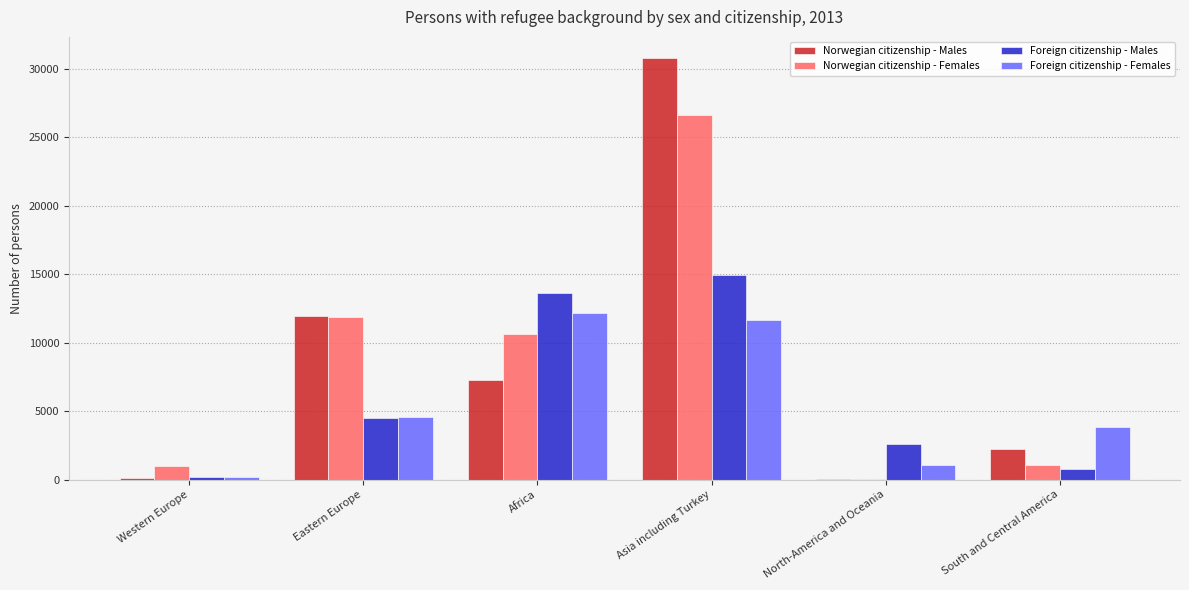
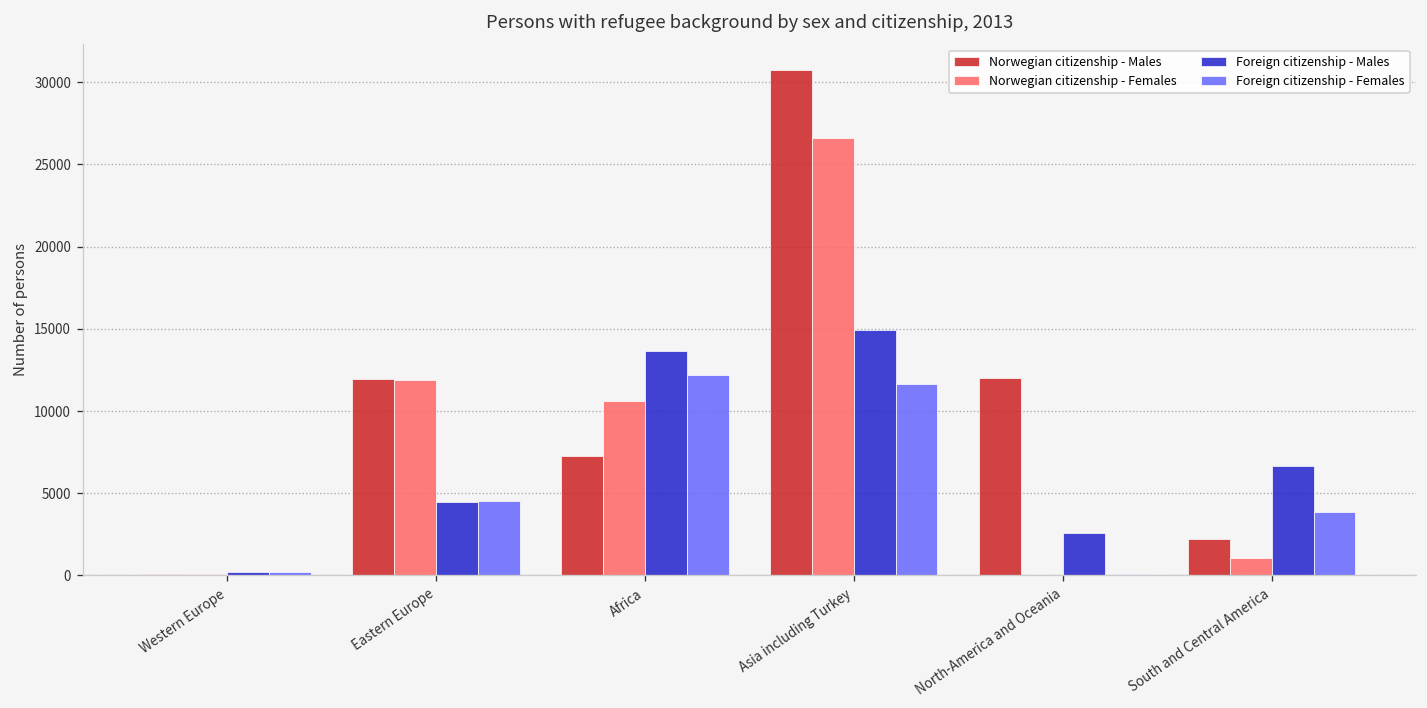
Norwegian citizenship - Females, Western Europe: 1000 -> 100
Norwegian citizenship - Males, North-America and Oceania: 0 -> 12000
Foreign citizenship - Females, North-America and Oceania: 1000 -> 100
Foreign citizenship - Males, South and Central America: 700 -> 6600
